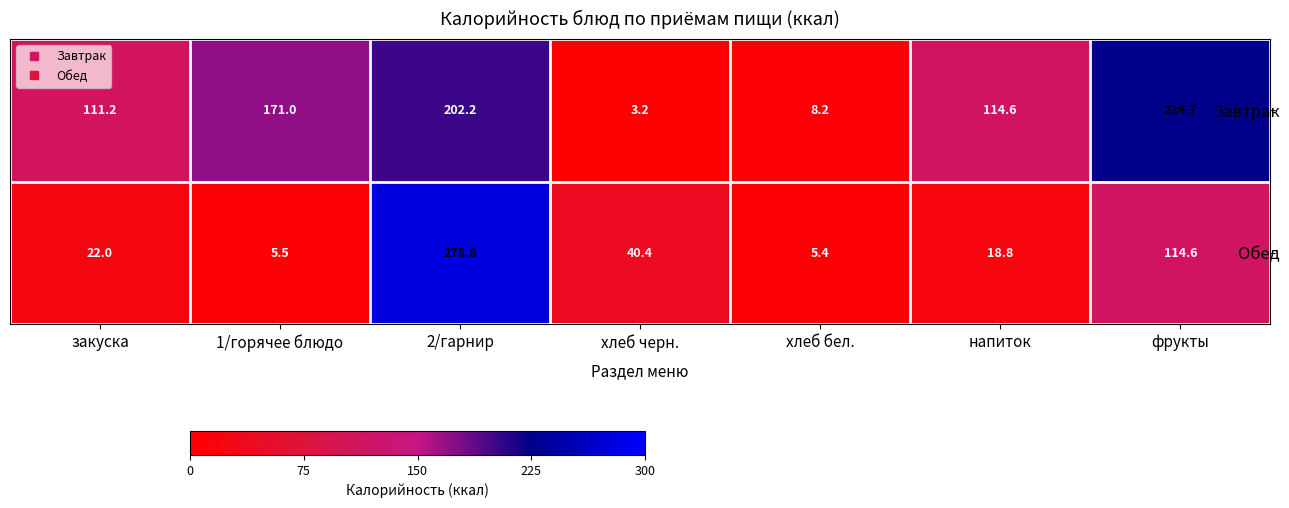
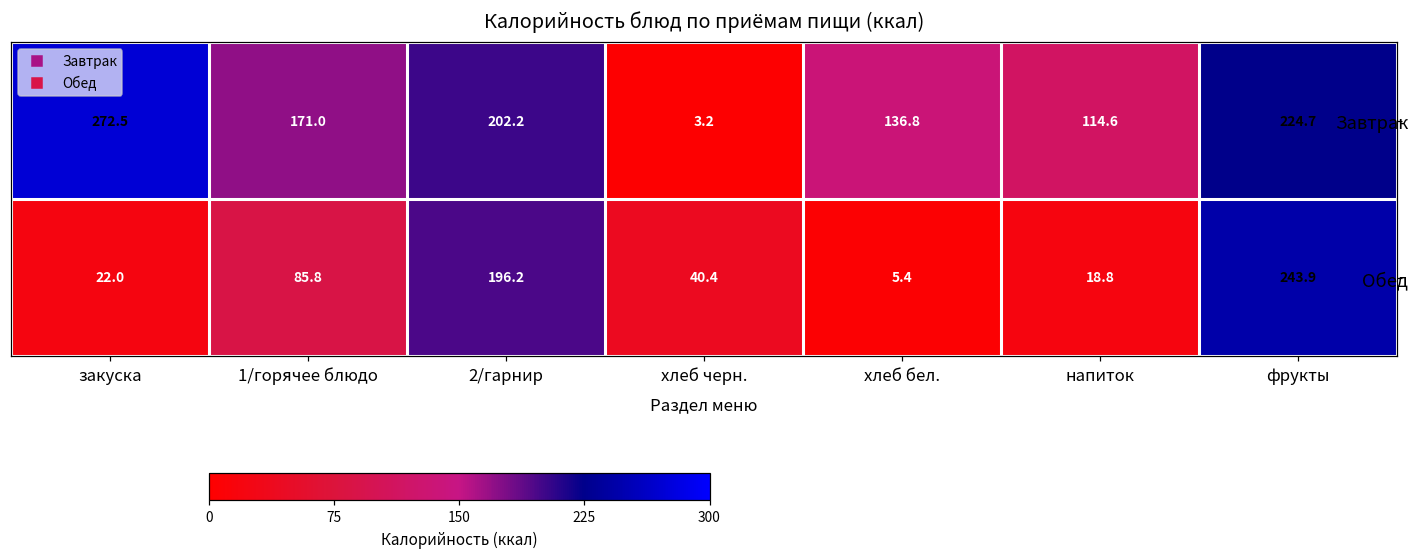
Завтрак, закуска: 111.2 -> 272.5
Завтрак, хлеб бел.: 8.2 -> 136.8
Обед, 1/горячее блюдо: 5.5 -> 85.8
Обед, 2/гарнир: 278.8 -> 196.2
Обед, фрукты: 114.6 -> 243.9
